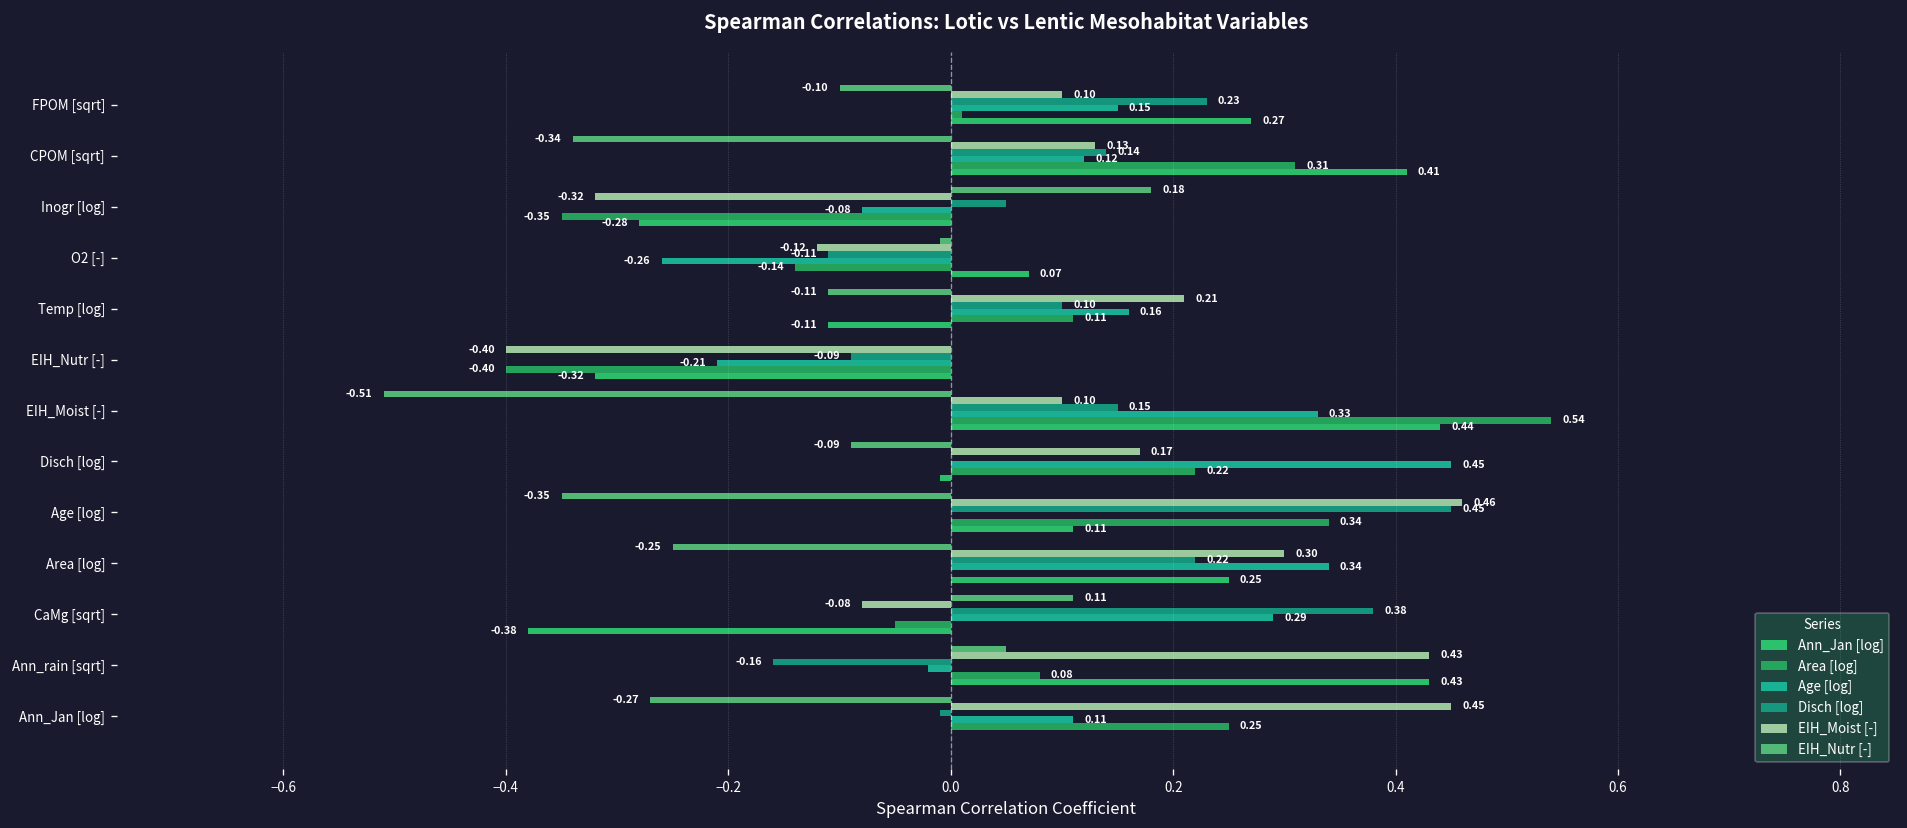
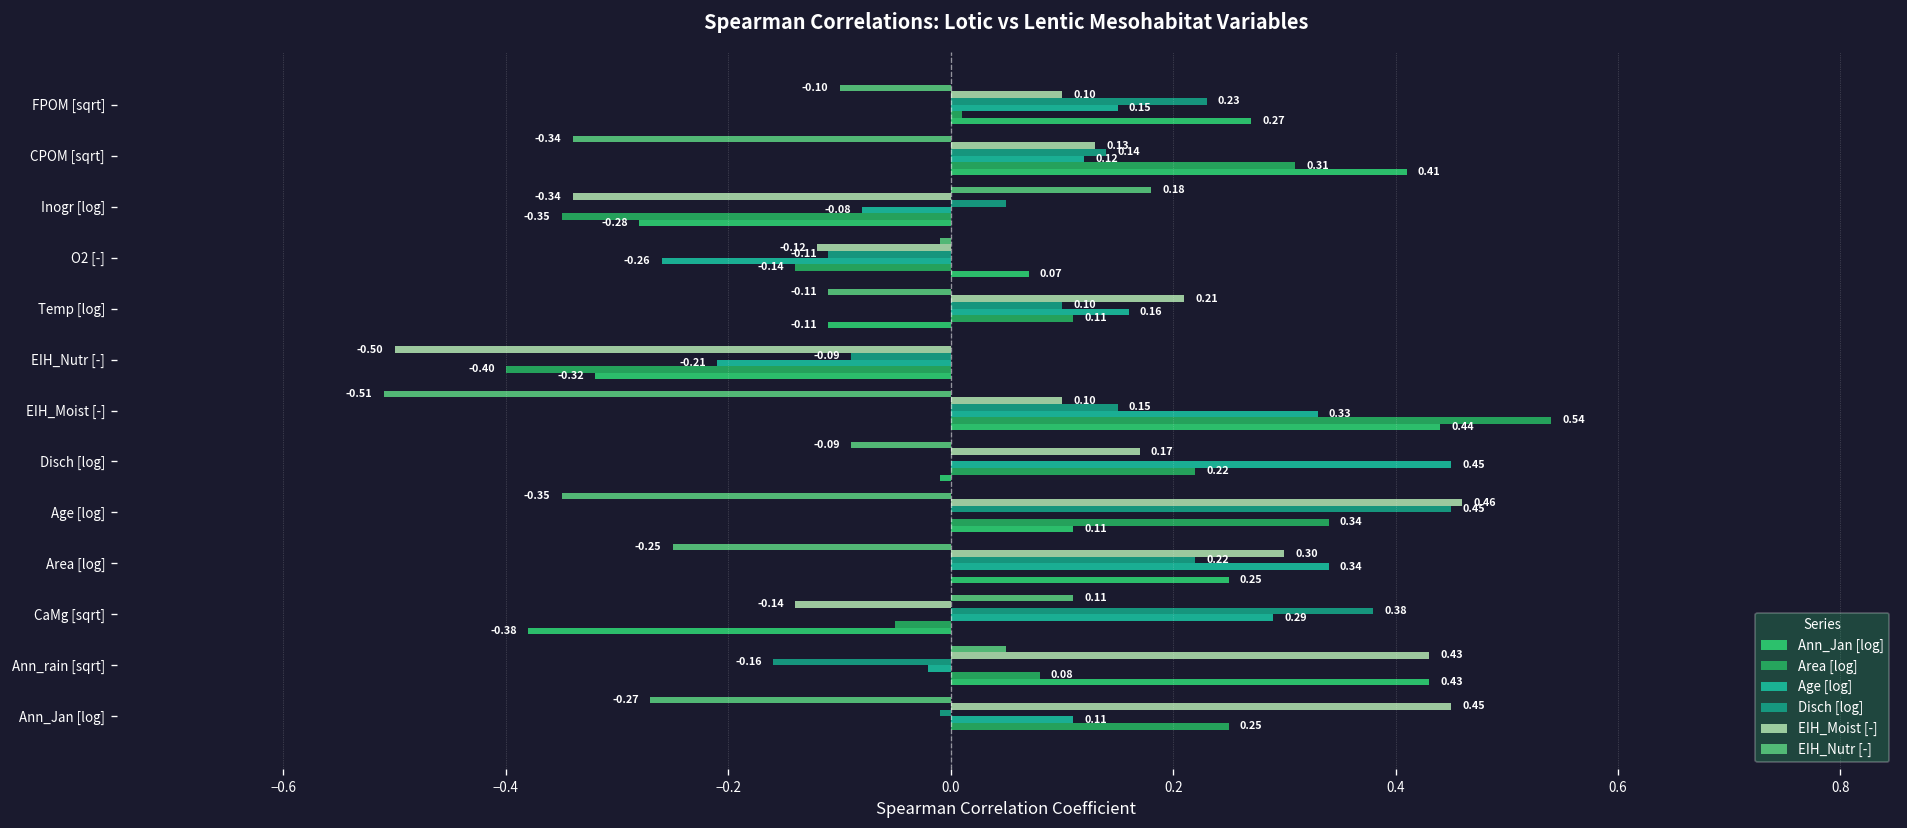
EIH_Moist [-], Inogr [log]: -0.32 -> -0.34
EIH_Moist [-], EIH_Nutr [-]: -0.40 -> -0.50
EIH_Moist [-], CaMg [sqrt]: -0.08 -> -0.14
